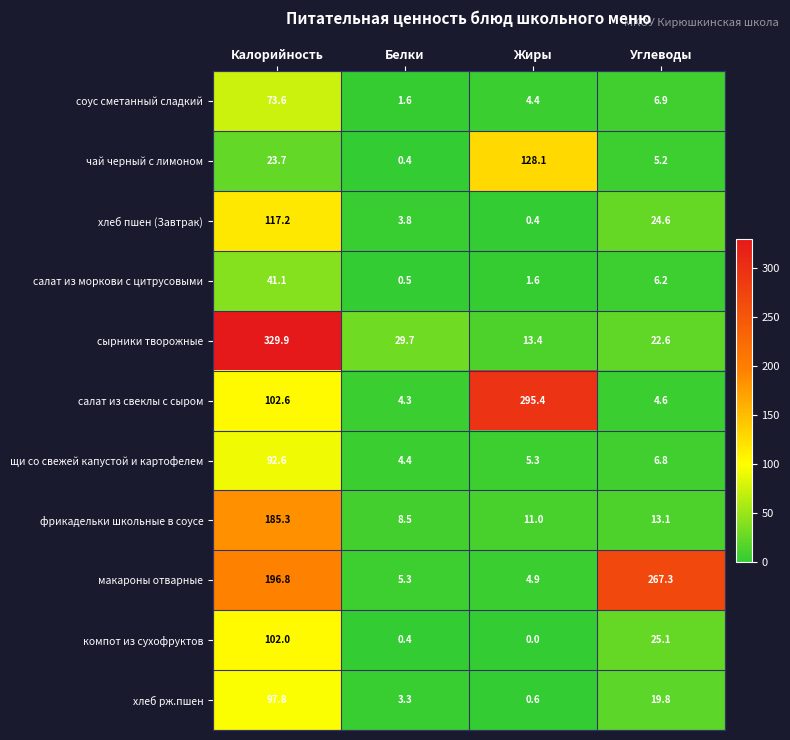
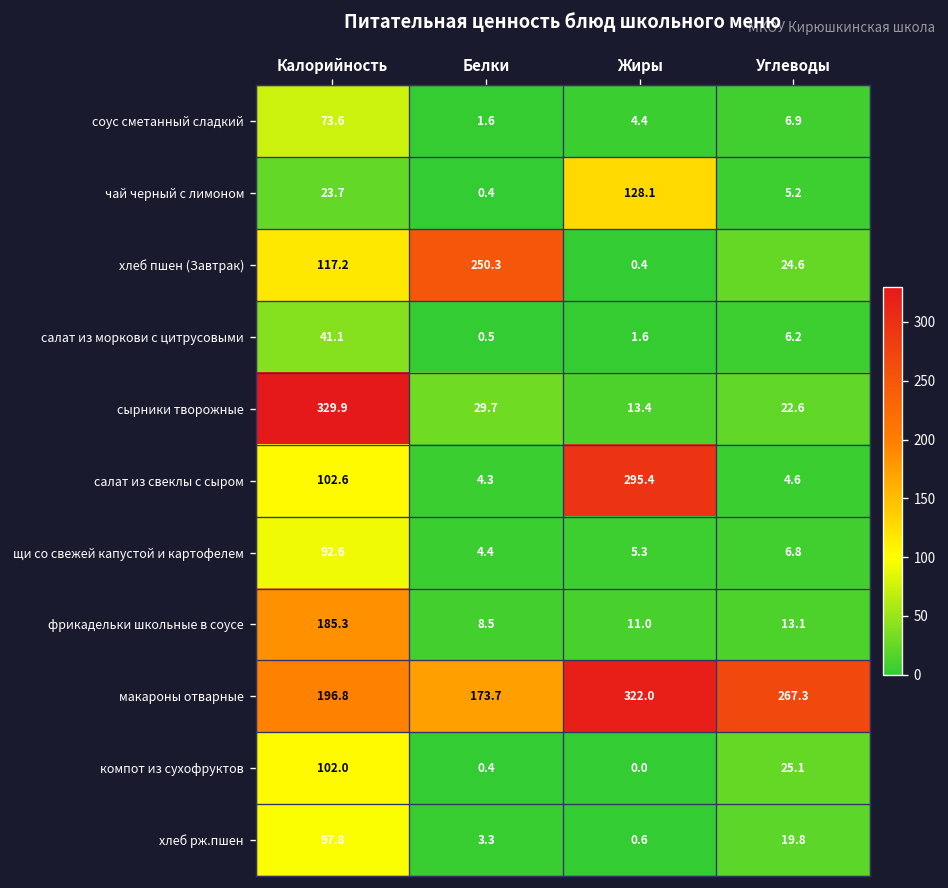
хлеб пшен (Завтрак), Белки: 3.8 -> 250.3
макароны отварные, Белки: 5.3 -> 173.7
макароны отварные, Жиры: 4.9 -> 322.0
